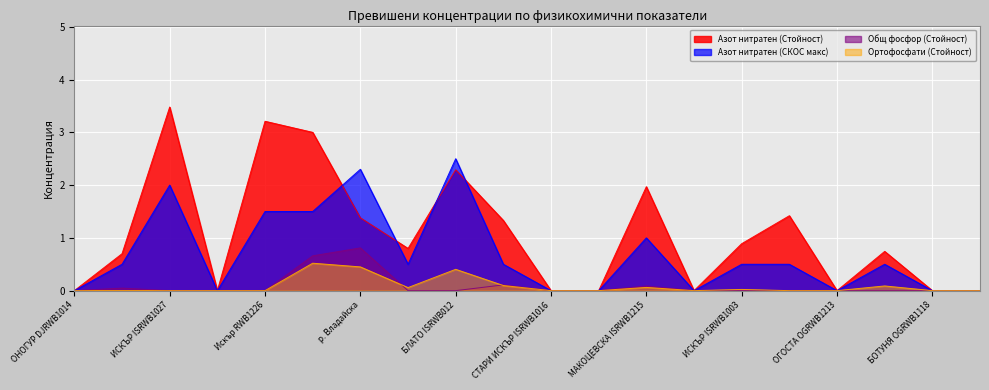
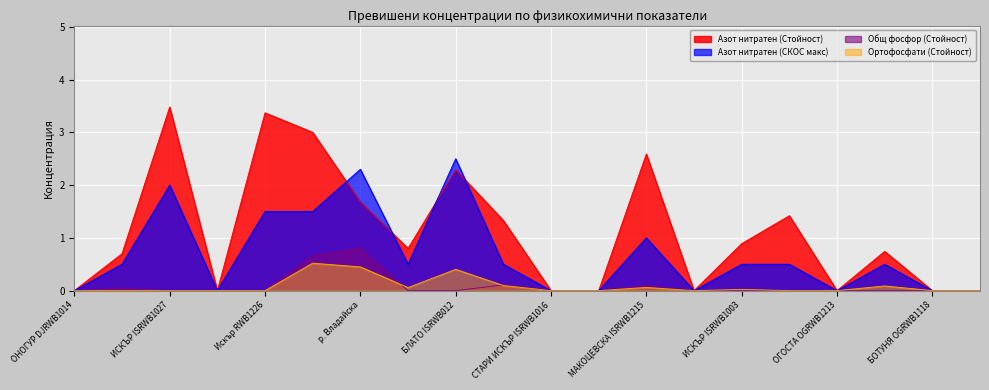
Азот нитратен (Стойност), Искър RWB1226: 3.2 -> 3.4
Азот нитратен (Стойност), р. Владайска: 1.4 -> 1.7
Азот нитратен (Стойност), МАКОЦЕВСКА ISRWB1215: 2.0 -> 2.6
